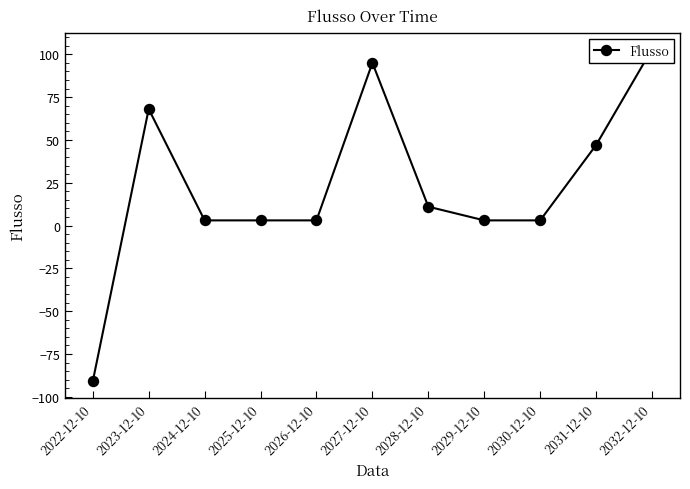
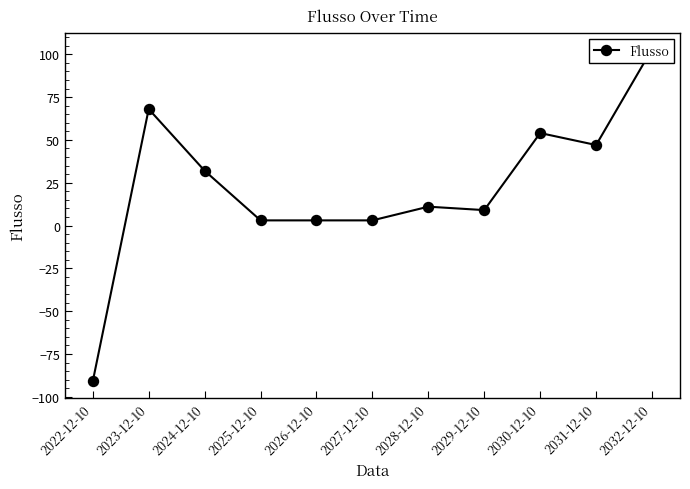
2024-12-10: 3 -> 32
2027-12-10: 95 -> 3
2029-12-10: 3 -> 9
2030-12-10: 3 -> 54
